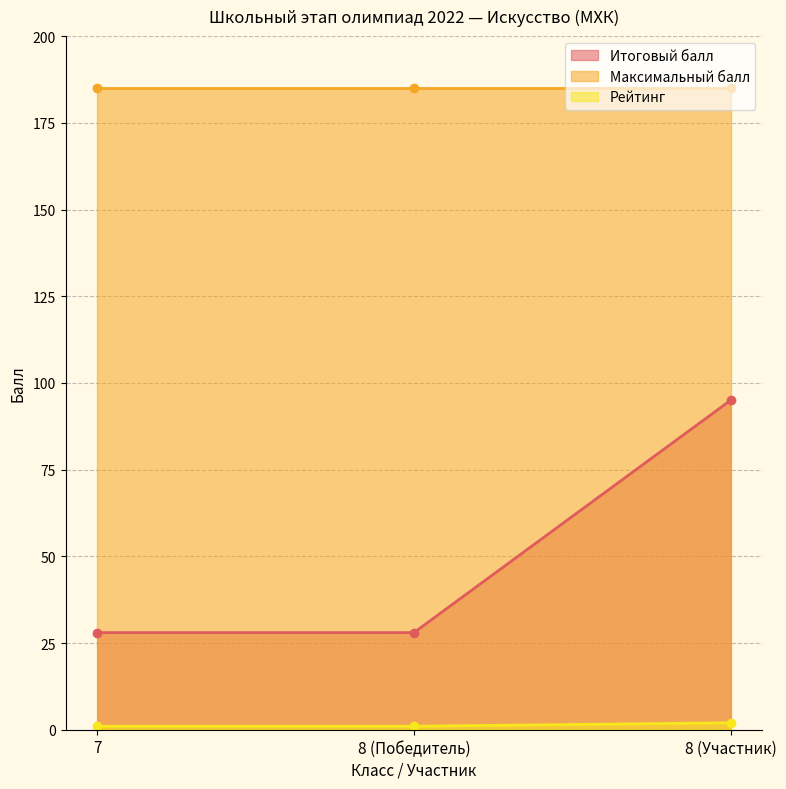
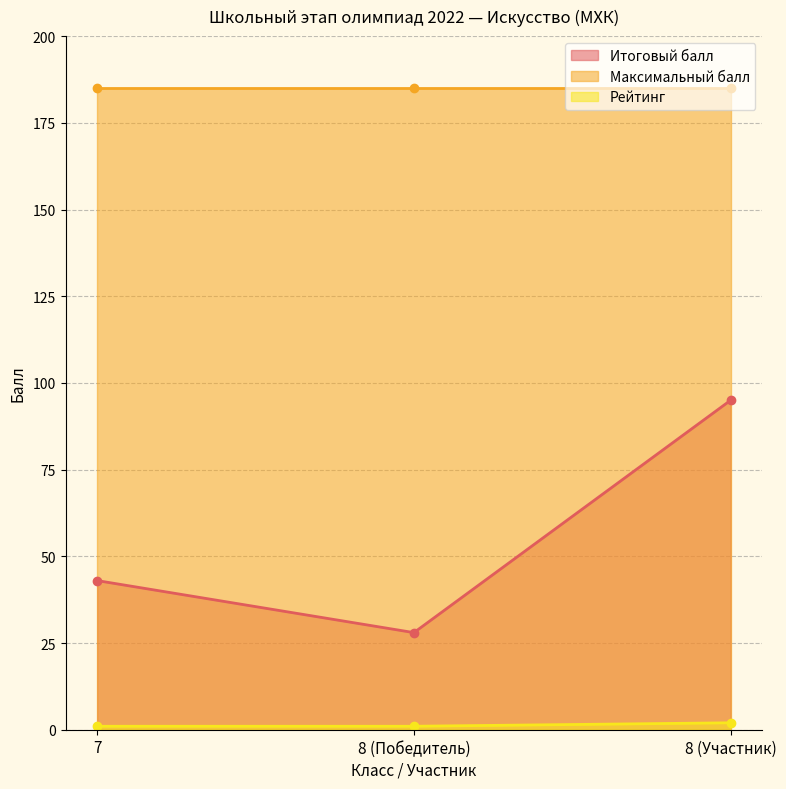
Итоговый балл, 7: 28 -> 43
